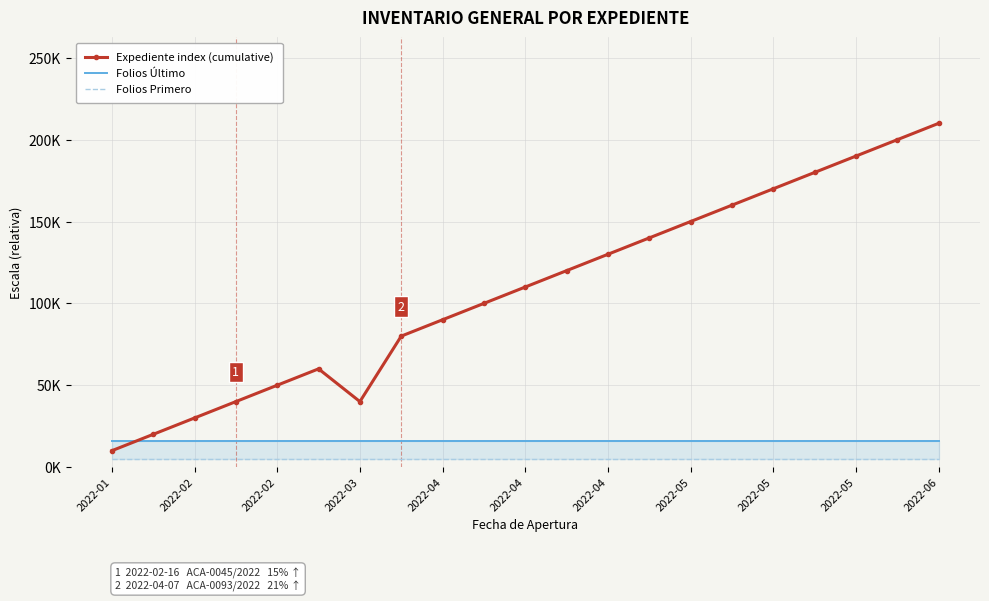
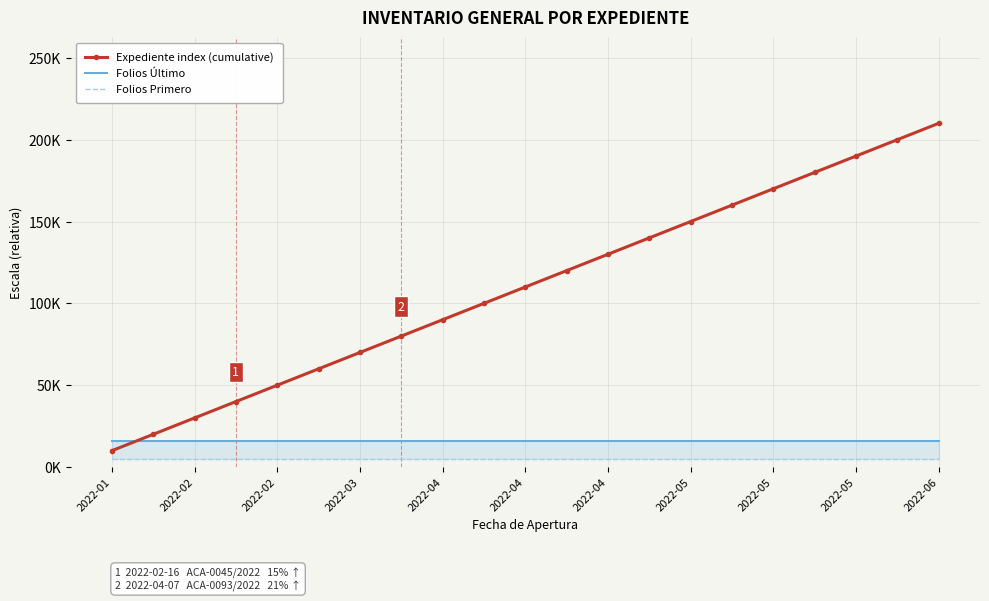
Expediente index (cumulative), 2022-03: 40000 -> 70000
